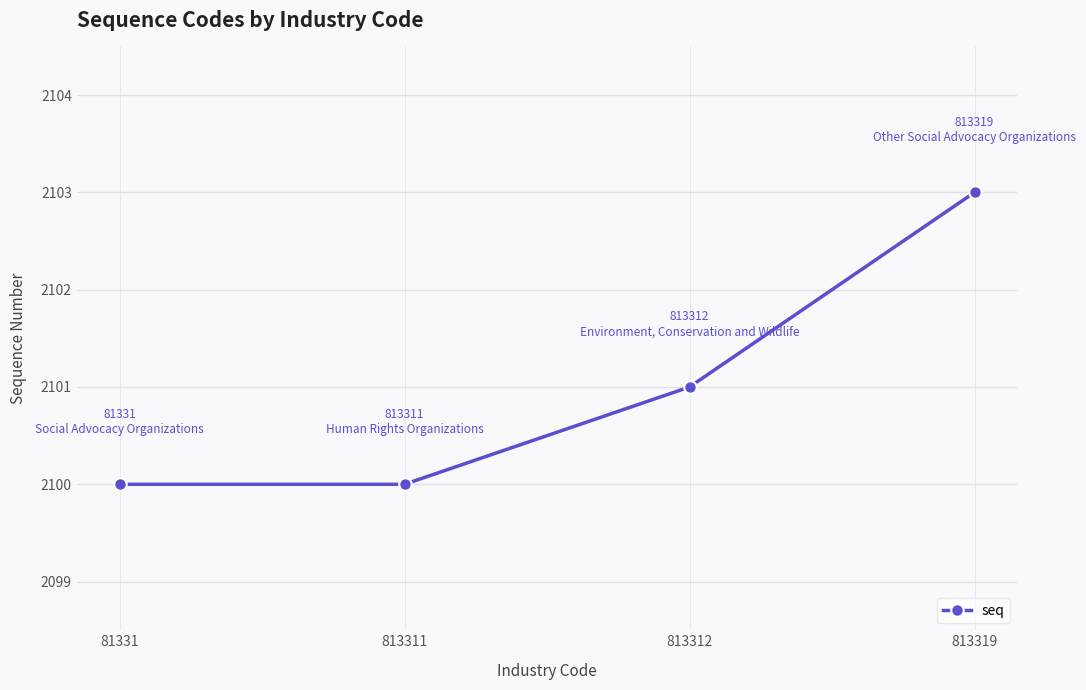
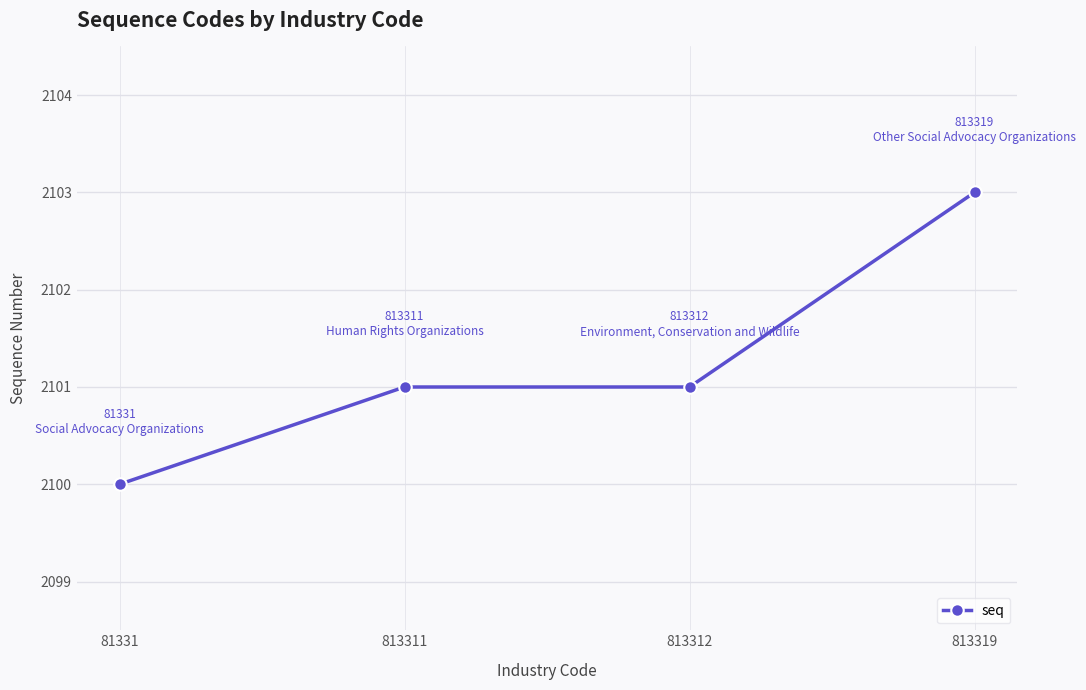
813311: 2100 -> 2101
